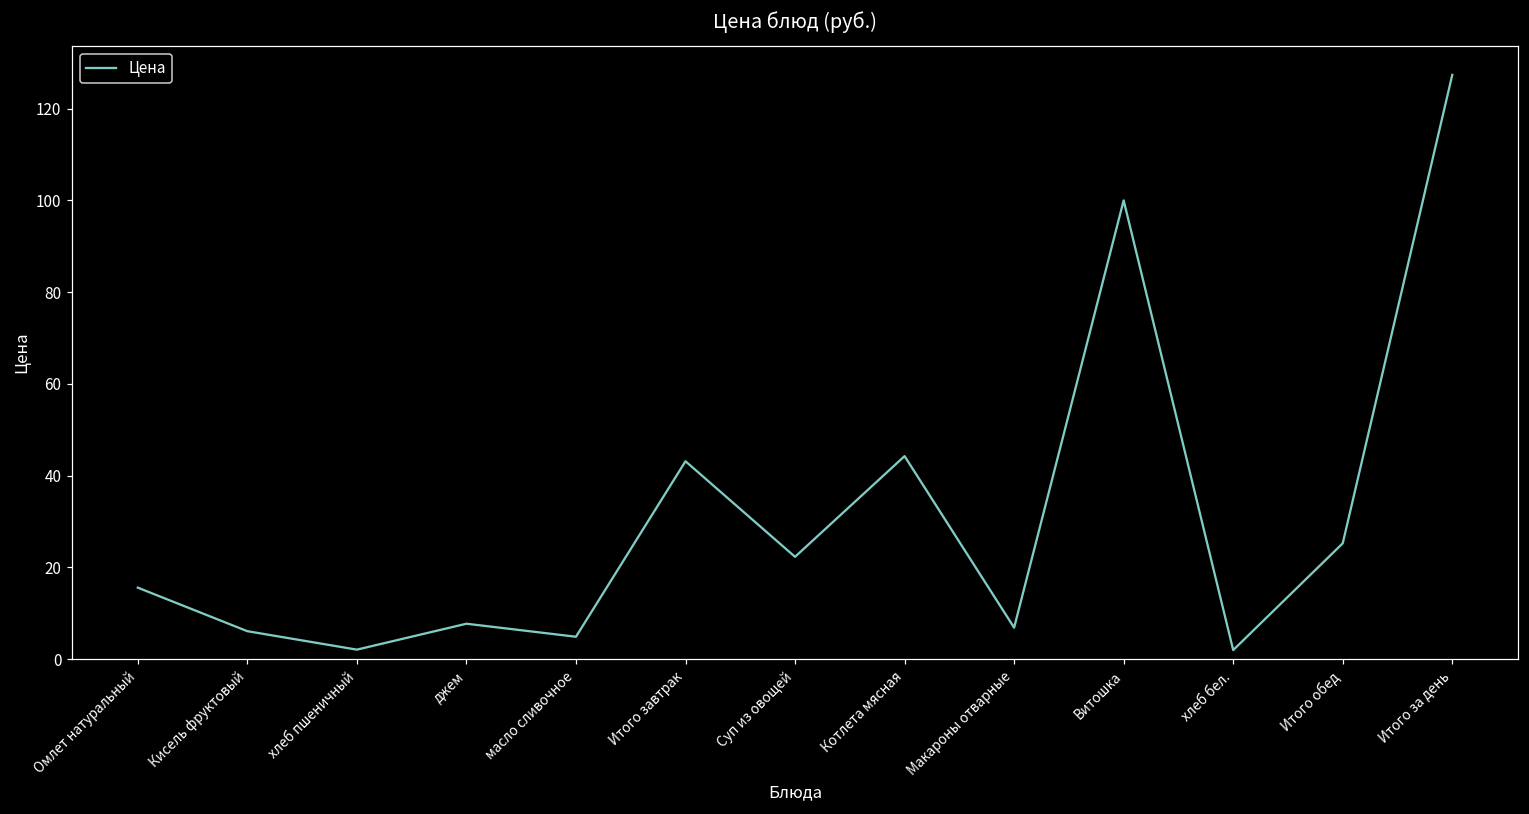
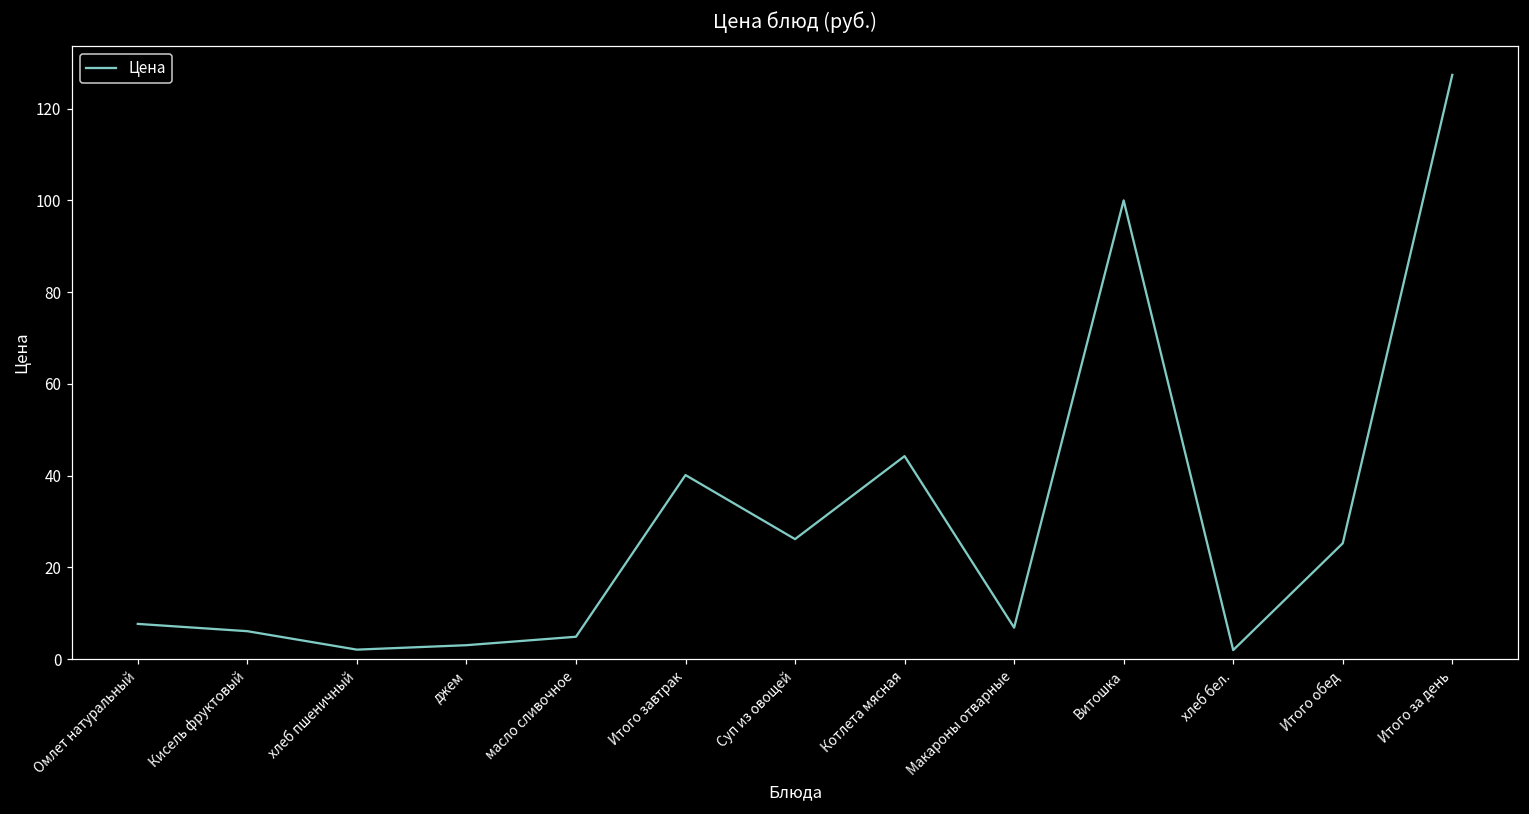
Омлет натуральный: 16 -> 8
джем: 8 -> 3
Итого завтрак: 43 -> 40
Суп из овощей: 22 -> 26
